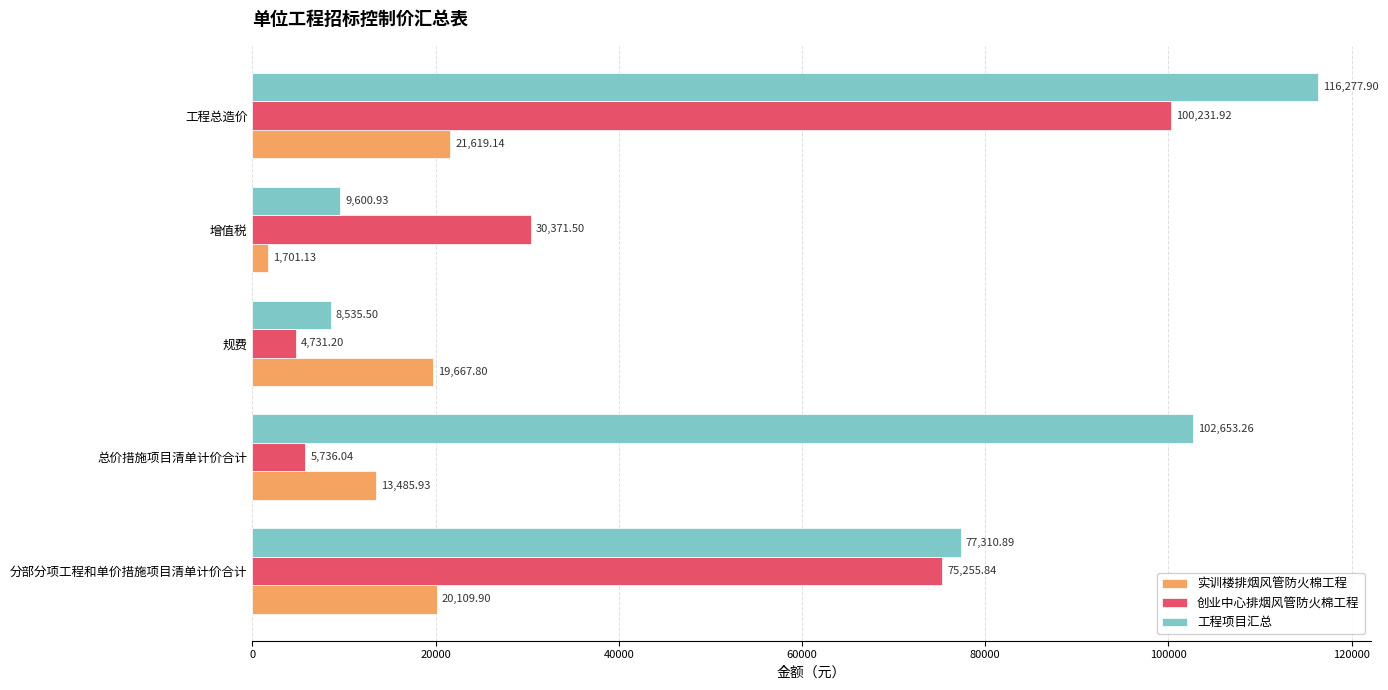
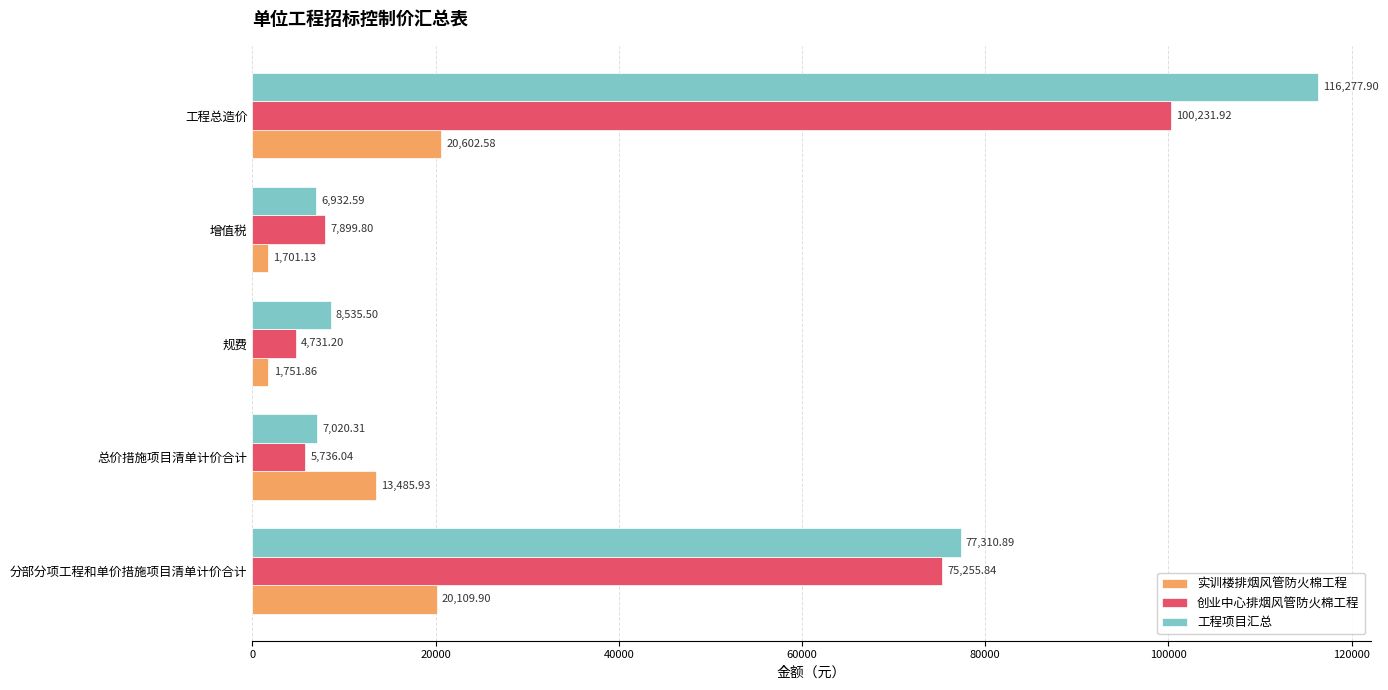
实训楼排烟风管防火棉工程, 工程总造价: 21,619.14 -> 20,602.58
工程项目汇总, 增值税: 9,600.93 -> 6,932.59
创业中心排烟风管防火棉工程, 增值税: 30,371.50 -> 7,899.80
实训楼排烟风管防火棉工程, 规费: 19,667.80 -> 1,751.86
工程项目汇总, 总价措施项目清单计价合计: 102,653.26 -> 7,020.31
